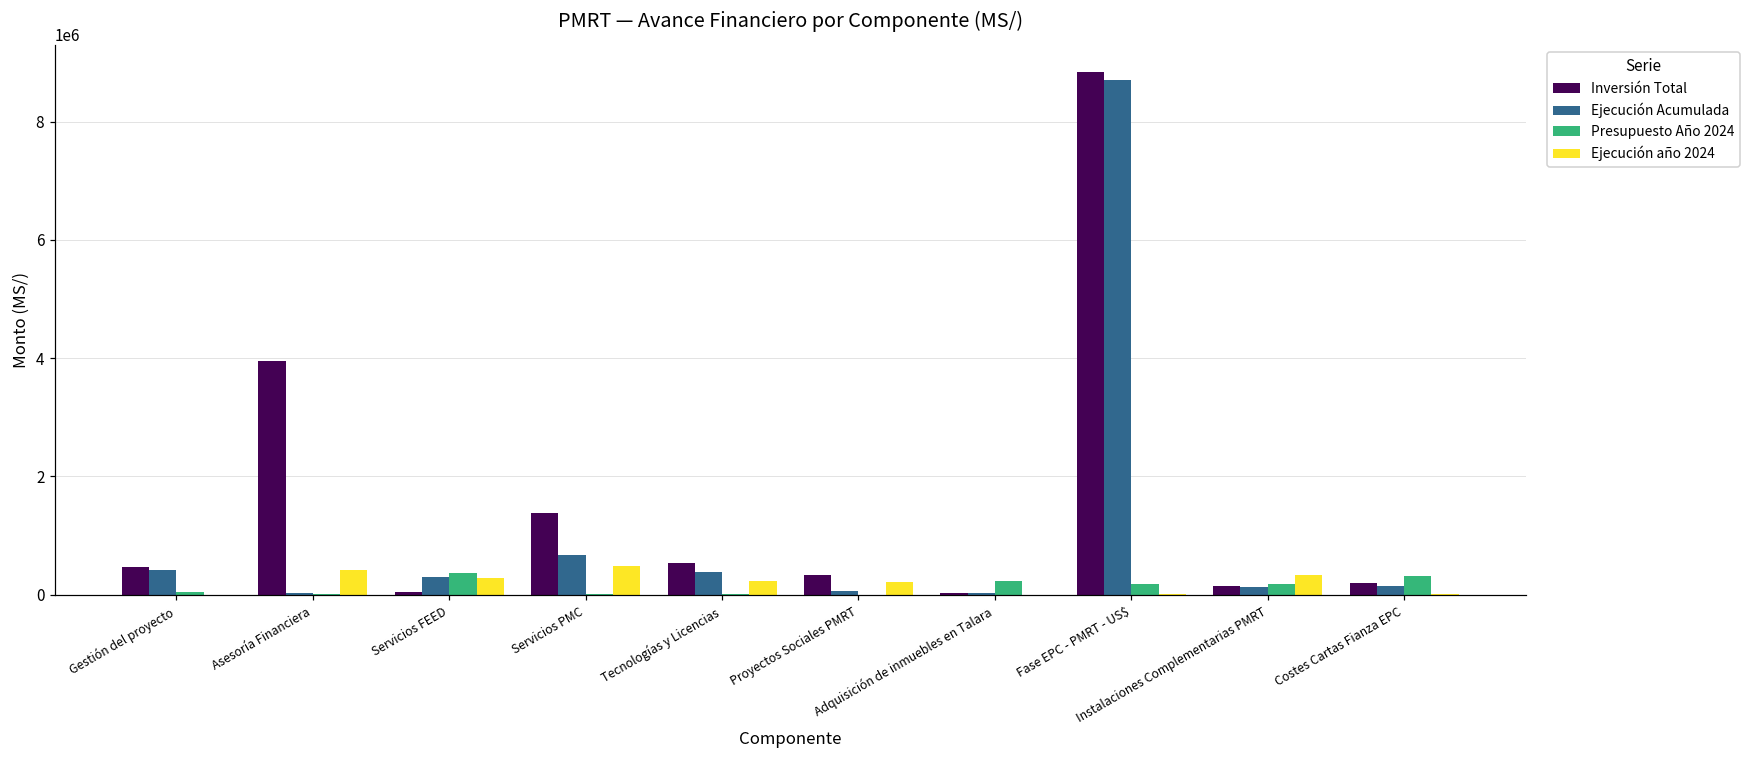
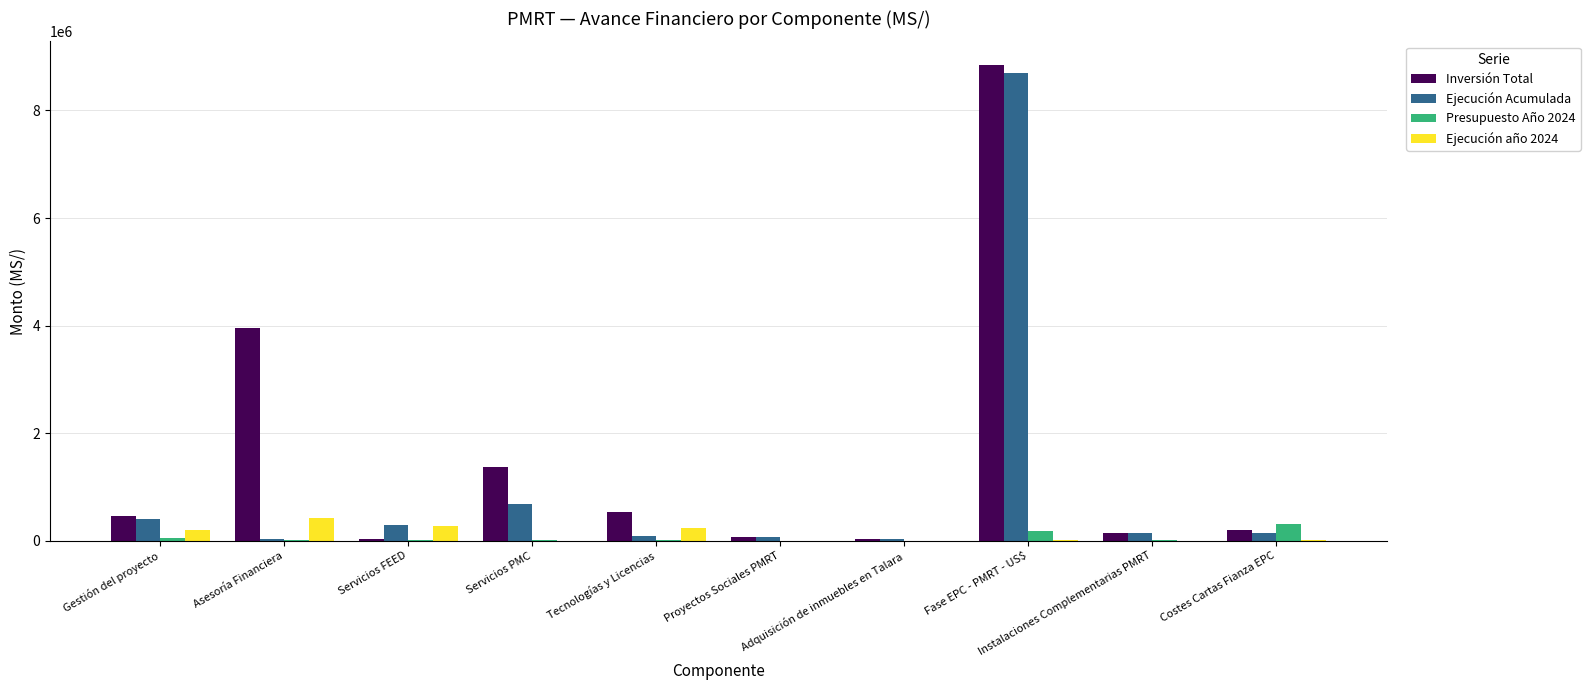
Ejecución año 2024, Gestión del proyecto: 0 -> 200000
Presupuesto Año 2024, Servicios FEED: 400000 -> 0
Ejecución año 2024, Servicios PMC: 500000 -> 0
Ejecución Acumulada, Tecnologías y Licencias: 400000 -> 100000
Inversión Total, Proyectos Sociales PMRT: 300000 -> 100000
Ejecución año 2024, Proyectos Sociales PMRT: 200000 -> 0
Presupuesto Año 2024, Adquisición de inmuebles en Talara: 200000 -> 0
Presupuesto Año 2024, Instalaciones Complementarias PMRT: 200000 -> 0
Ejecución año 2024, Instalaciones Complementarias PMRT: 300000 -> 0
